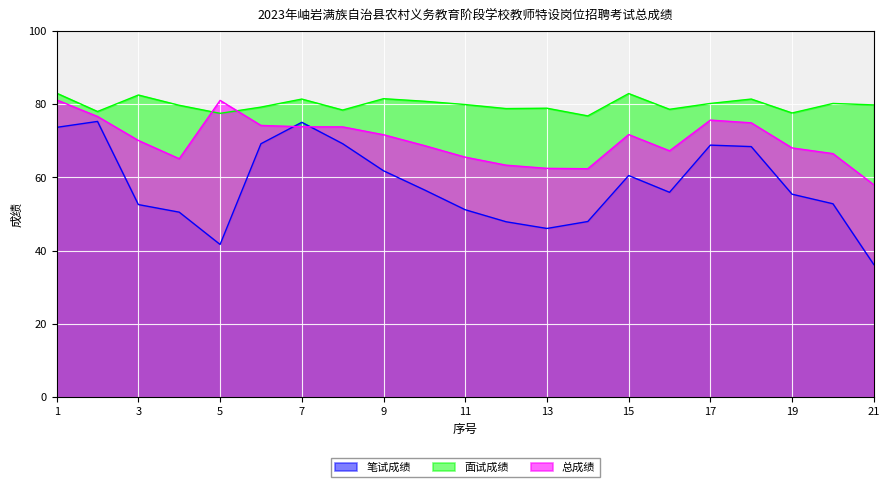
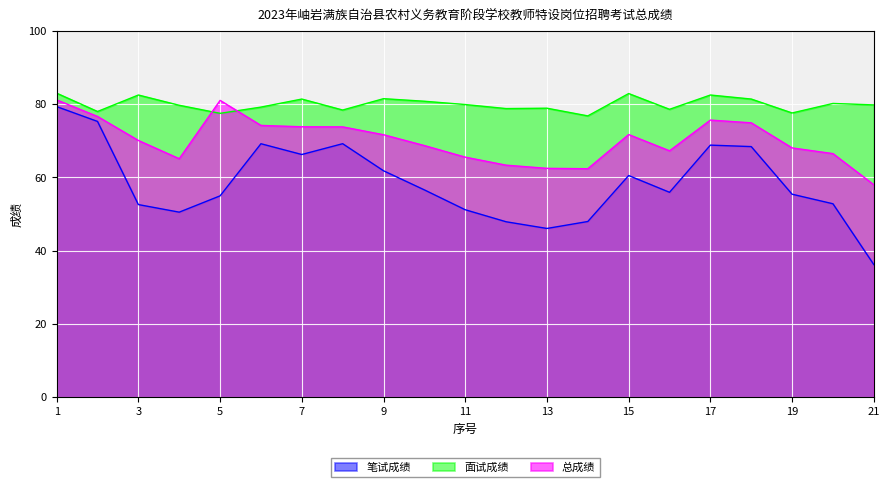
笔试成绩, 1: 74 -> 79
笔试成绩, 5: 42 -> 55
笔试成绩, 7: 75 -> 66
面试成绩, 17: 80 -> 83
